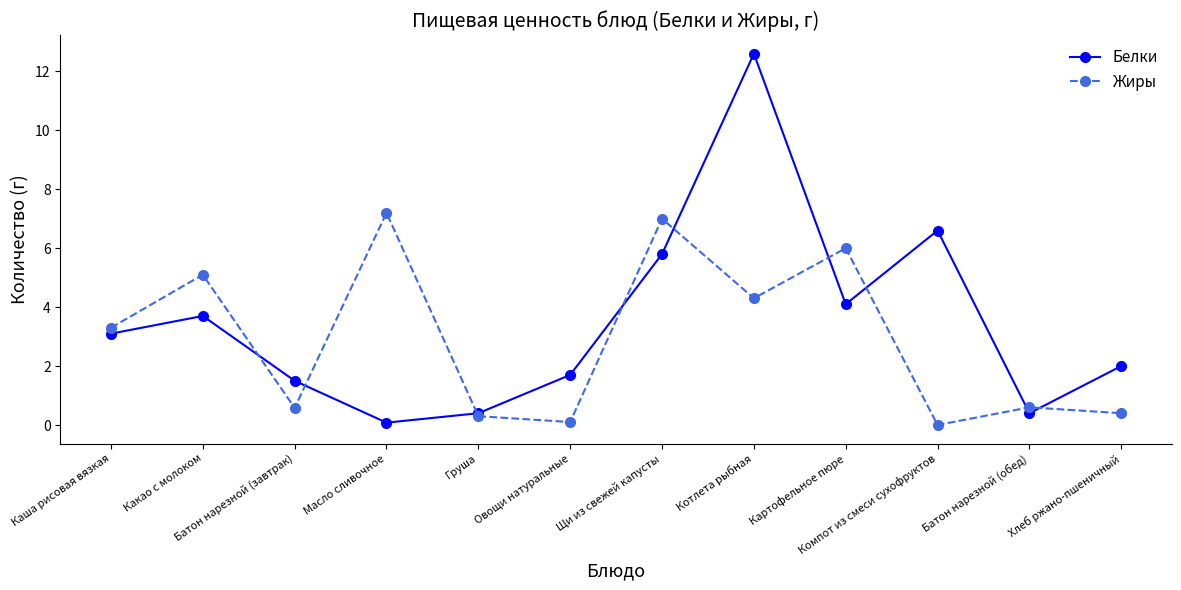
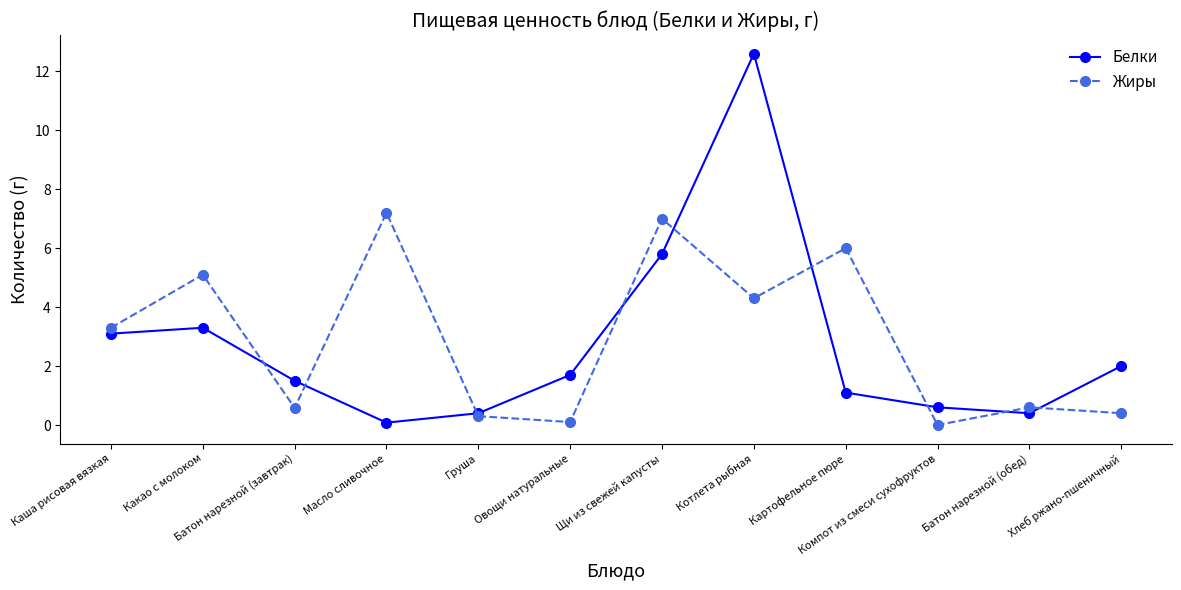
Белки, Какао с молоком: 3.7 -> 3.3
Белки, Картофельное пюре: 4.1 -> 1.1
Белки, Компот из смеси сухофруктов: 6.6 -> 0.6
